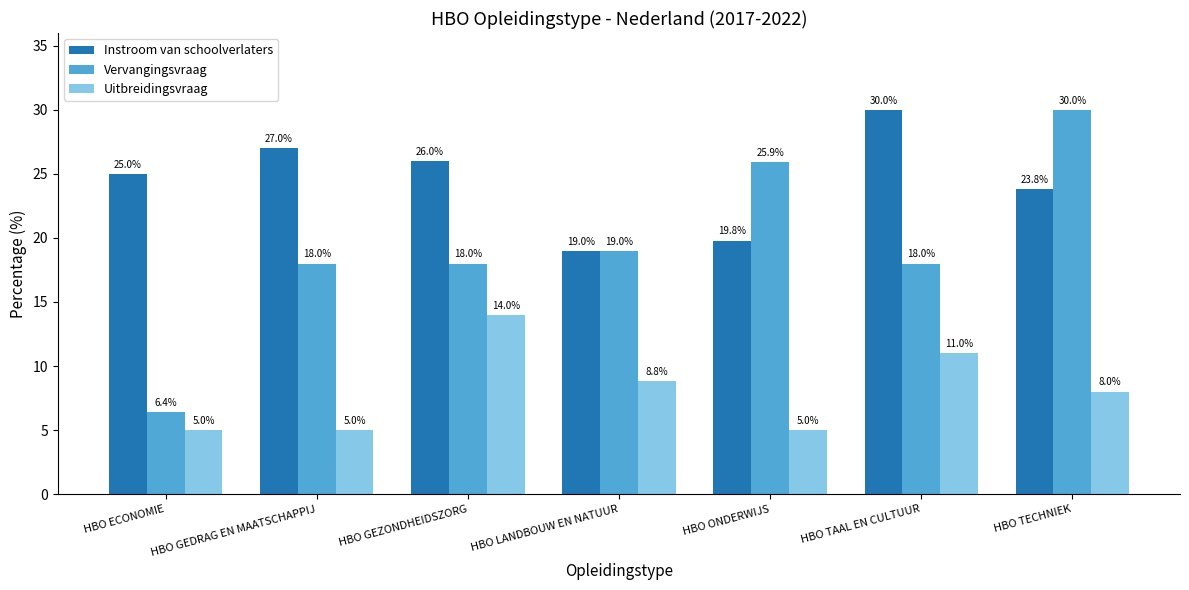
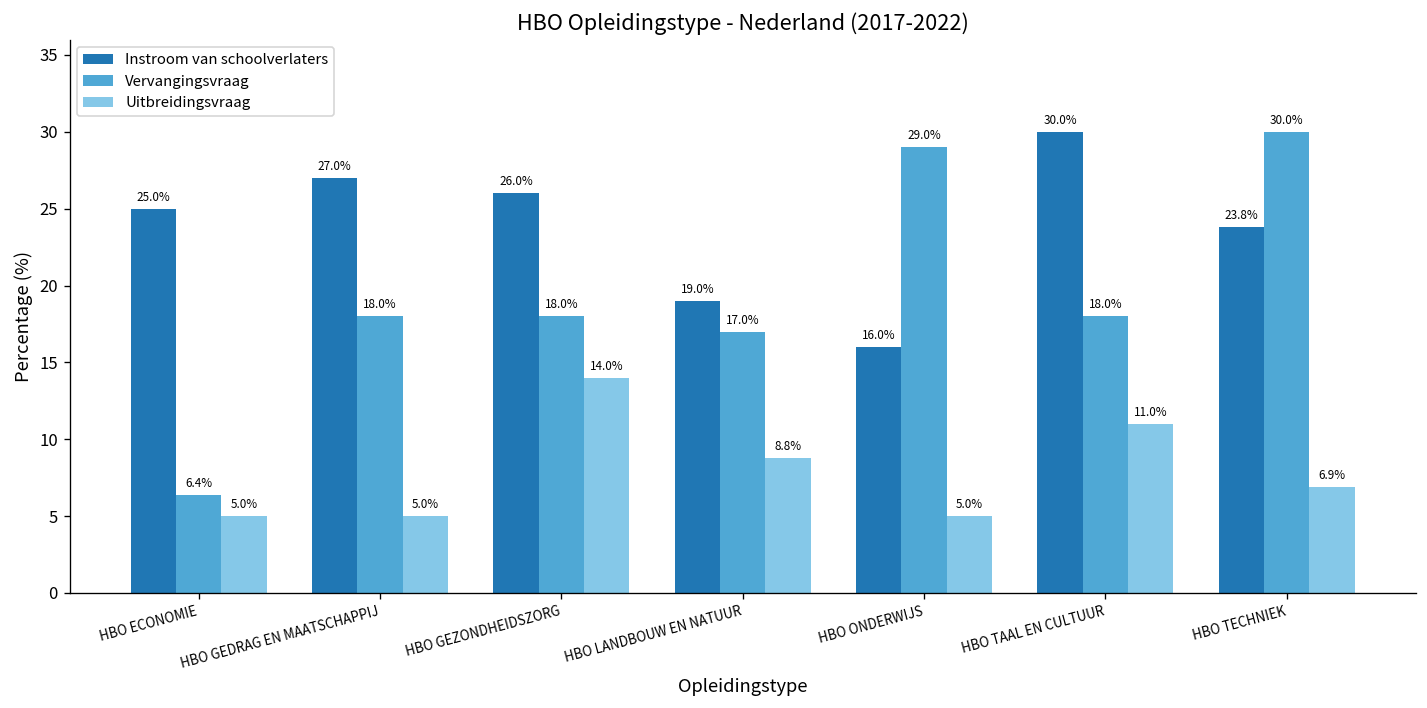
Vervangingsvraag, HBO LANDBOUW EN NATUUR: 19.0% -> 17.0%
Instroom van schoolverlaters, HBO ONDERWIJS: 19.8% -> 16.0%
Vervangingsvraag, HBO ONDERWIJS: 25.9% -> 29.0%
Uitbreidingsvraag, HBO TECHNIEK: 8.0% -> 6.9%
